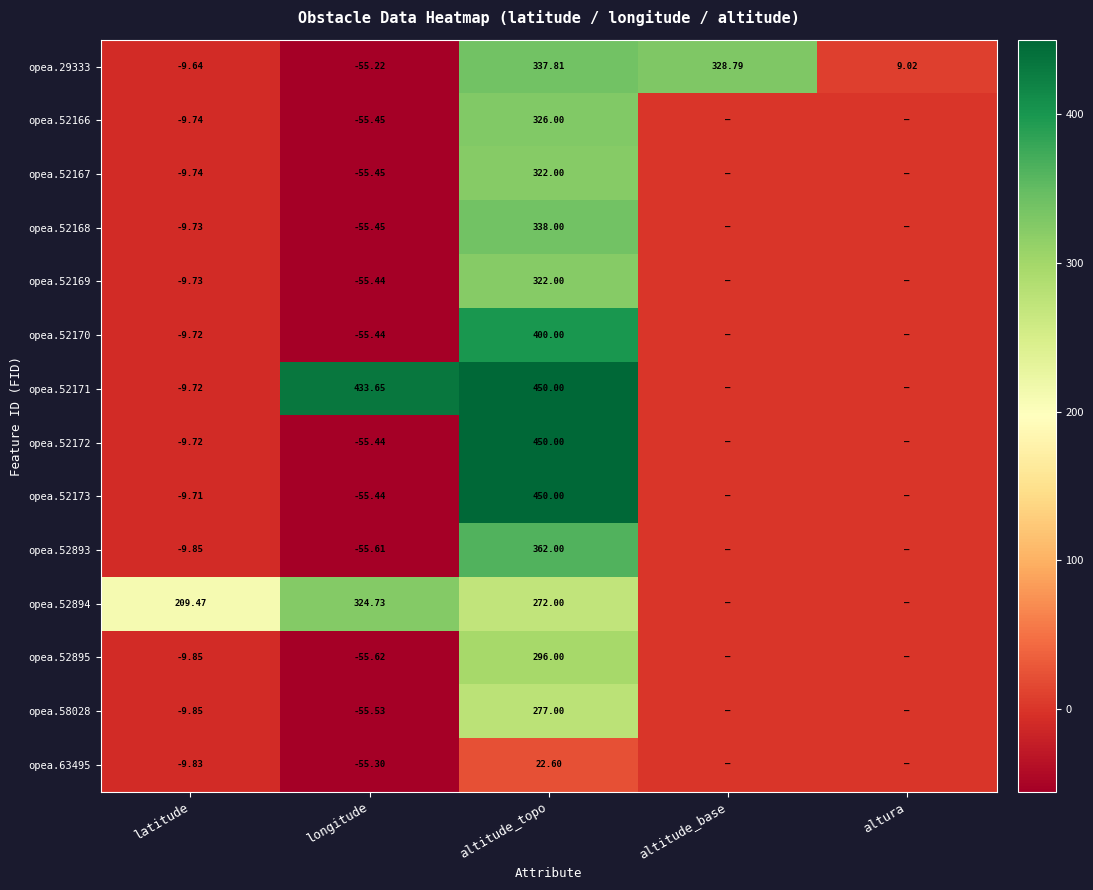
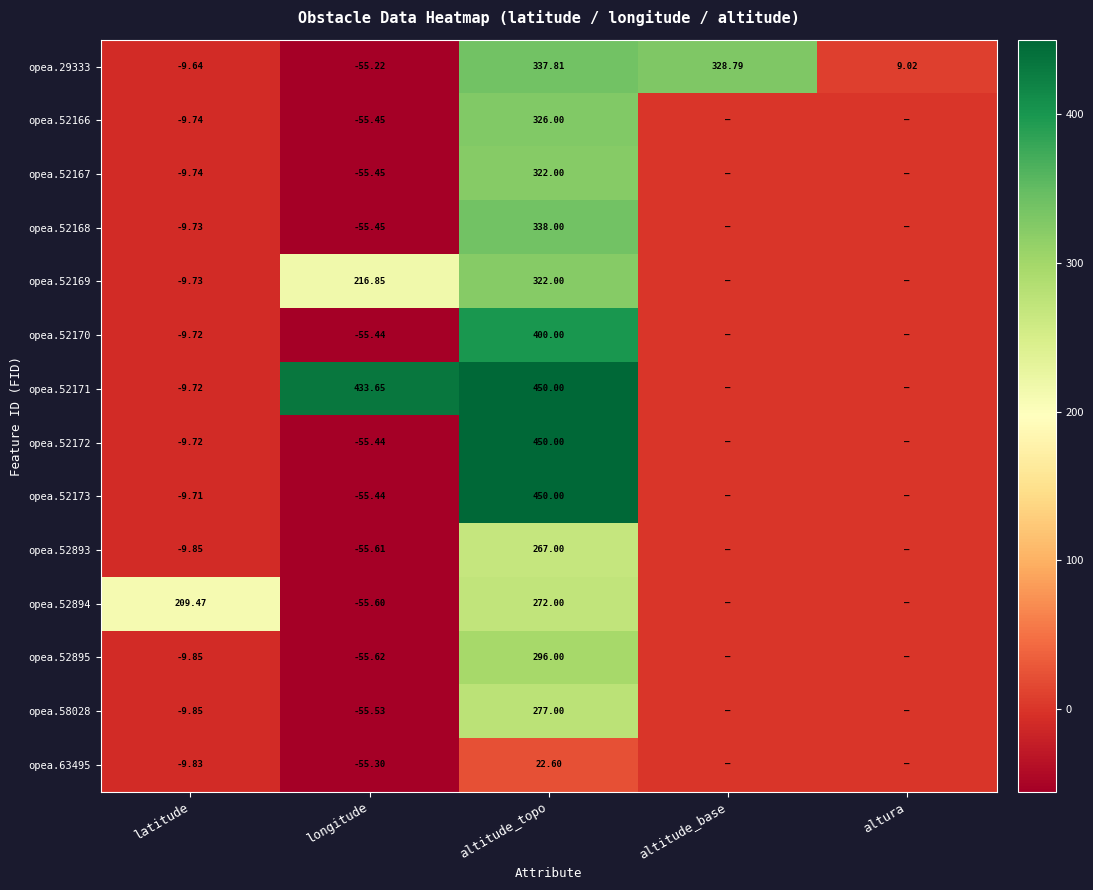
opea.52169, longitude: -55.44 -> 216.85
opea.52893, altitude_topo: 362.00 -> 267.00
opea.52894, longitude: 324.73 -> -55.60
